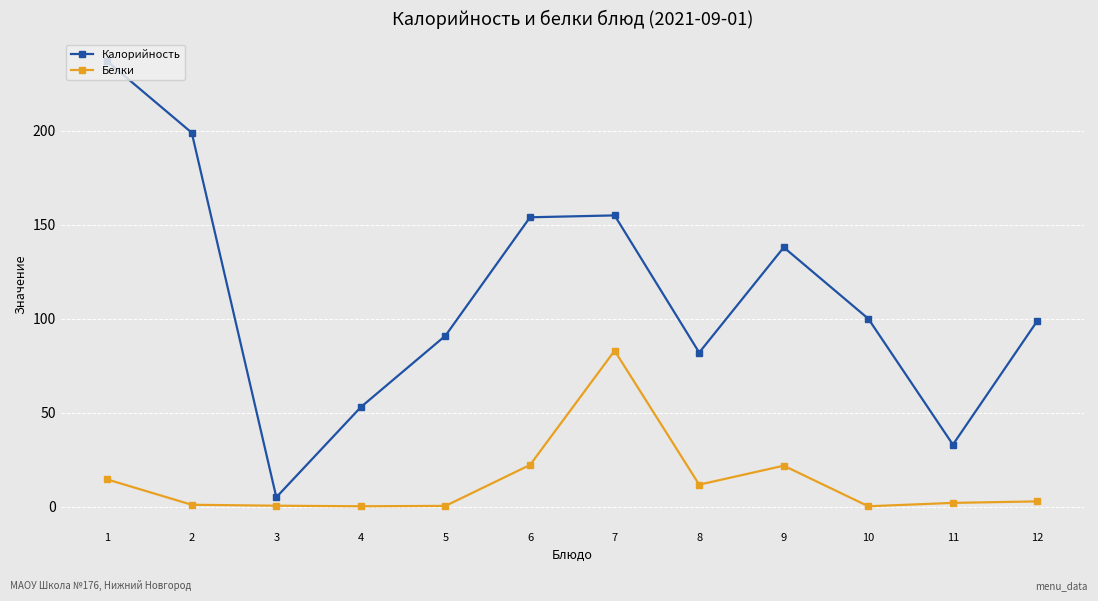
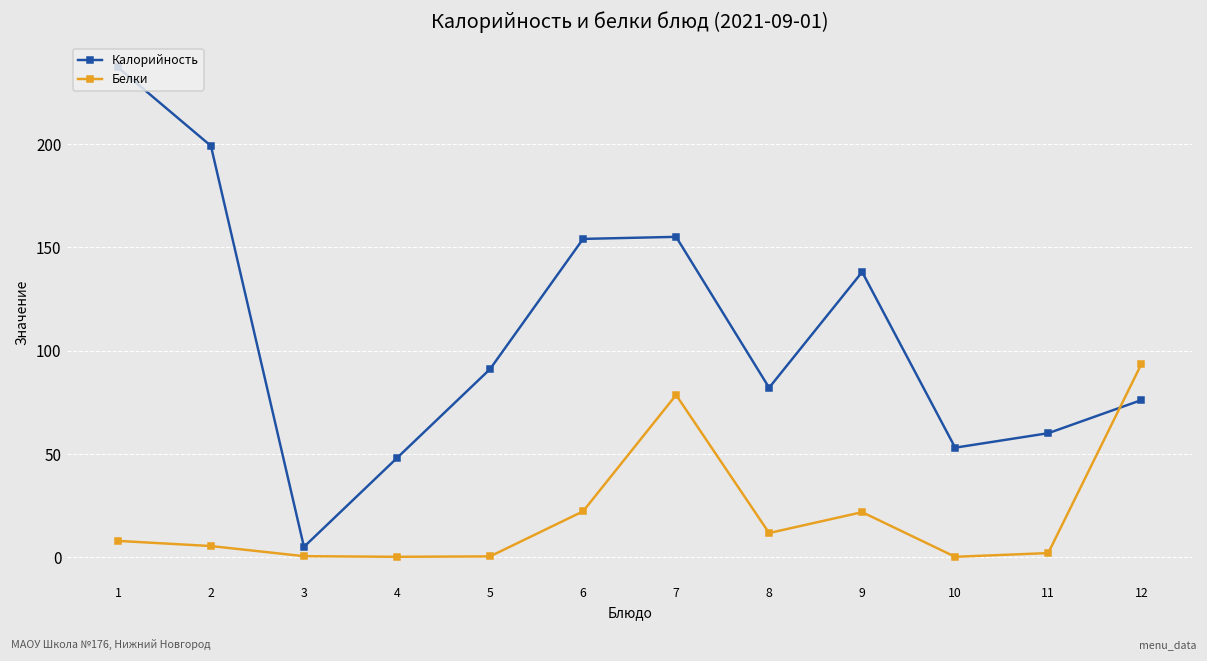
Белки, 1: 15 -> 8
Белки, 2: 1 -> 5
Калорийность, 4: 53 -> 48
Белки, 7: 83 -> 79
Калорийность, 10: 100 -> 53
Калорийность, 11: 33 -> 60
Калорийность, 12: 99 -> 76
Белки, 12: 3 -> 93
